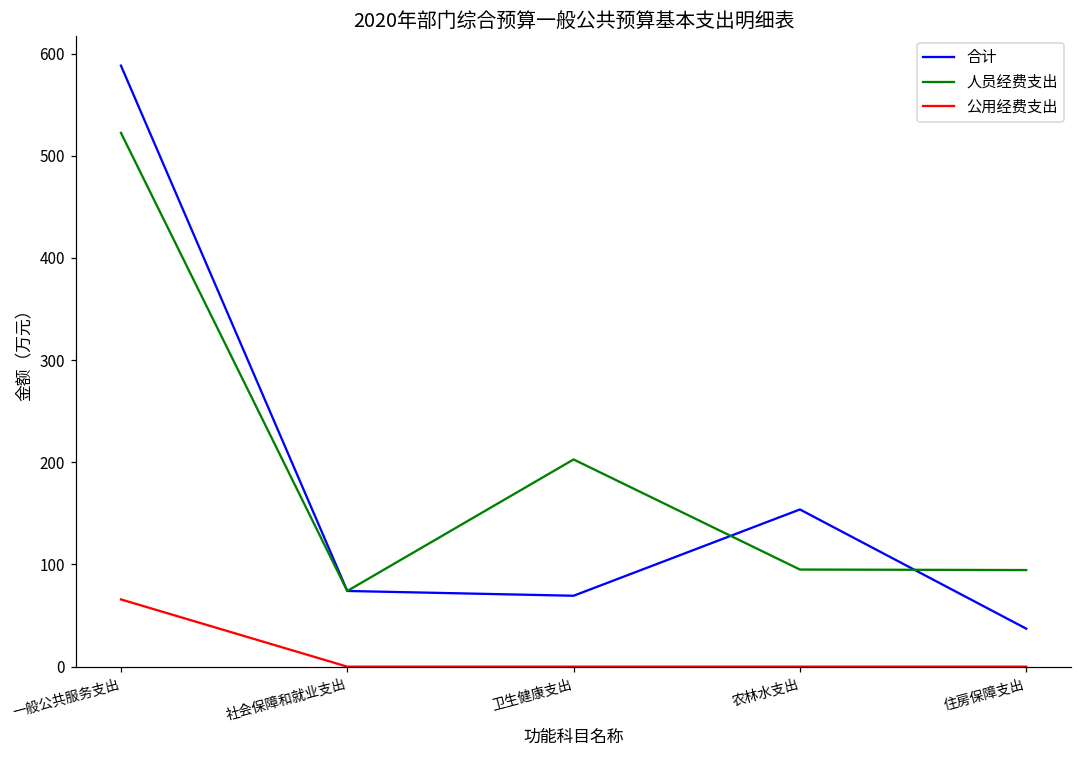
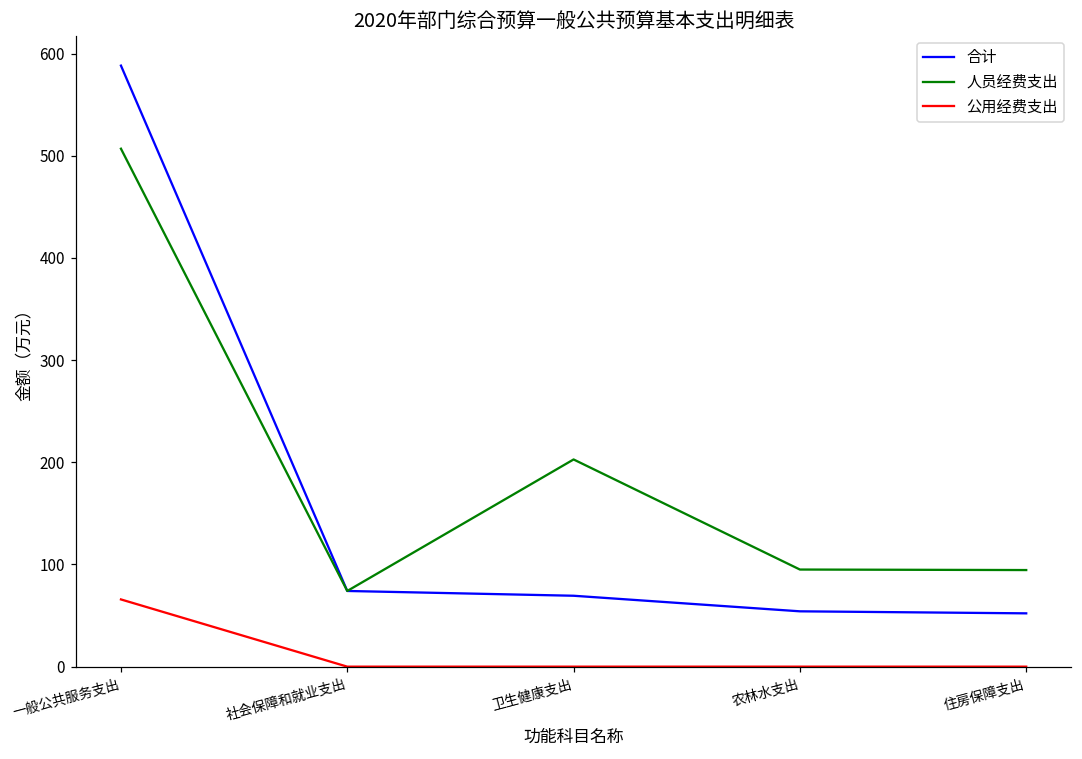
人员经费支出, 一般公共服务支出: 520 -> 510
合计, 农林水支出: 150 -> 50
合计, 住房保障支出: 40 -> 50
